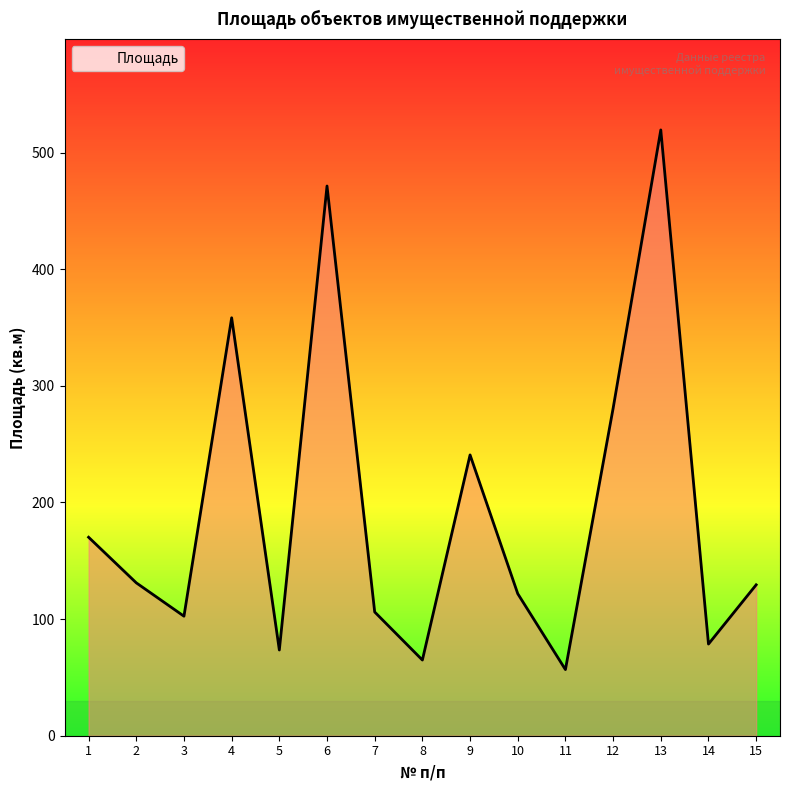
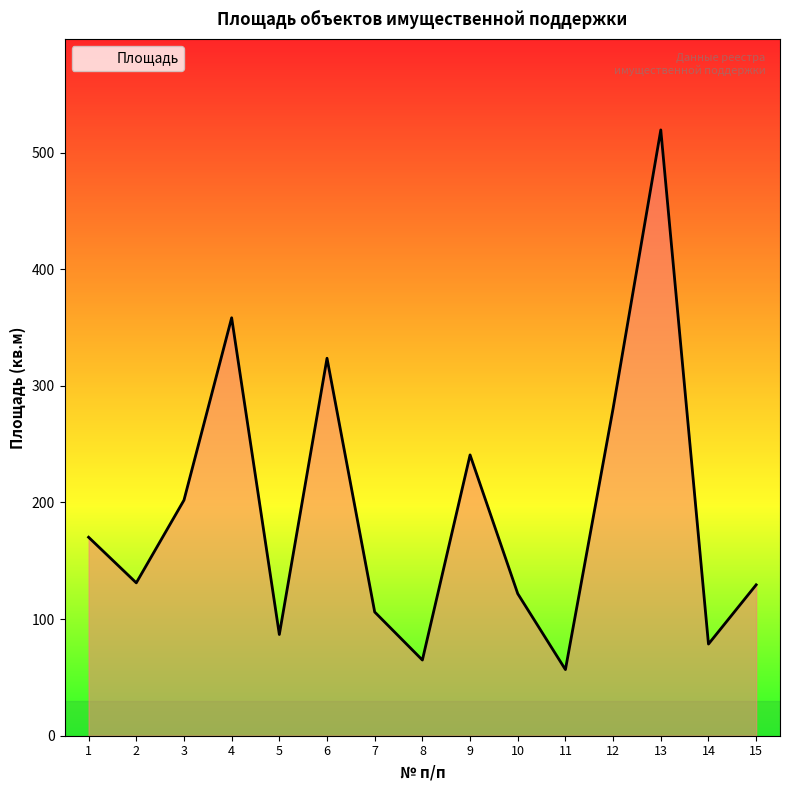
3: 103 -> 202
5: 74 -> 87
6: 471 -> 324
